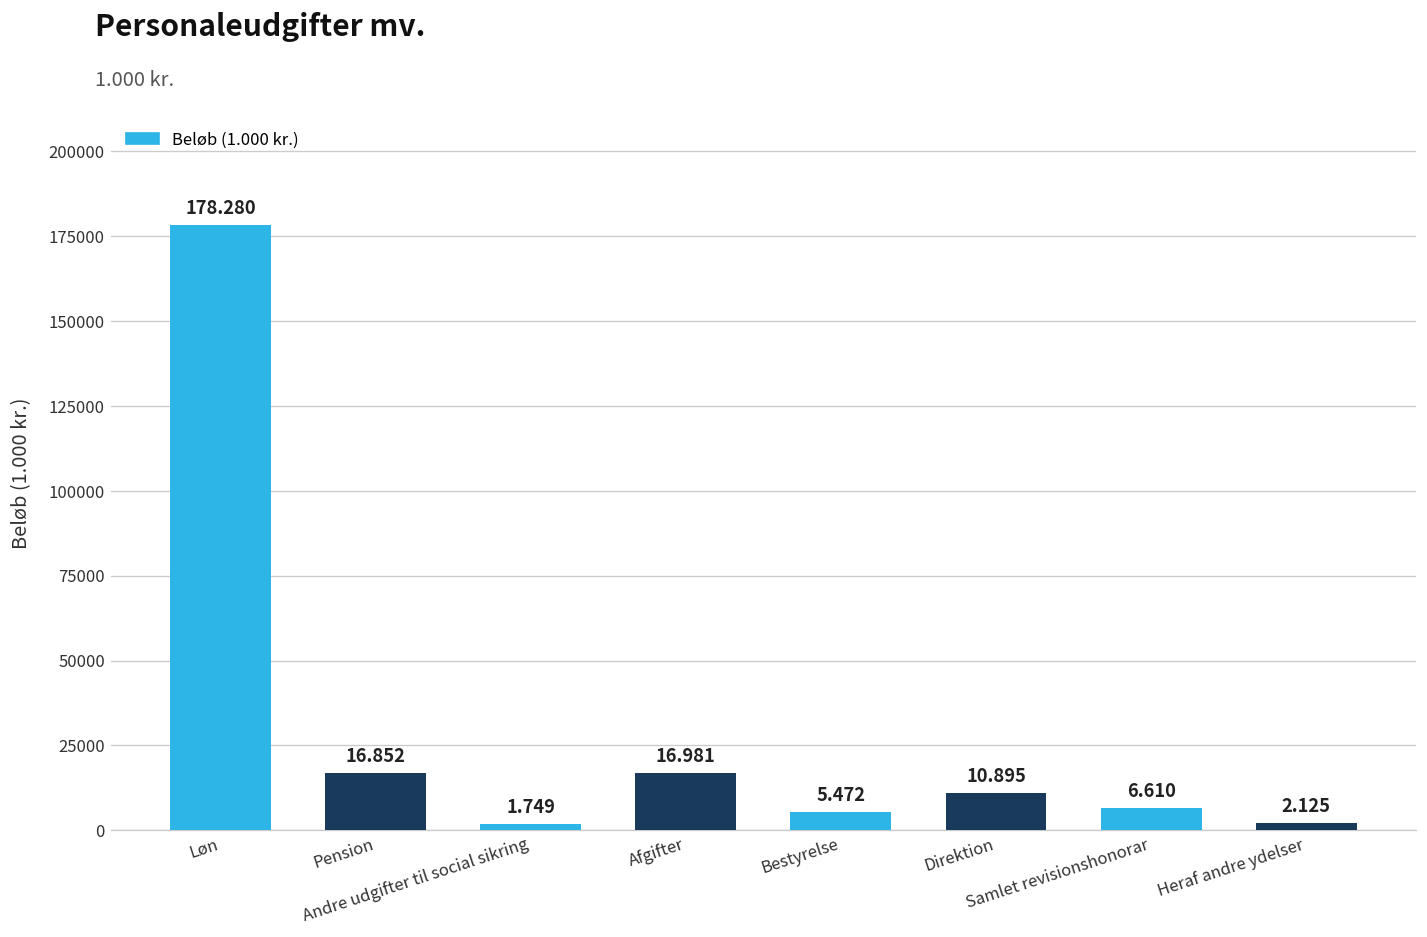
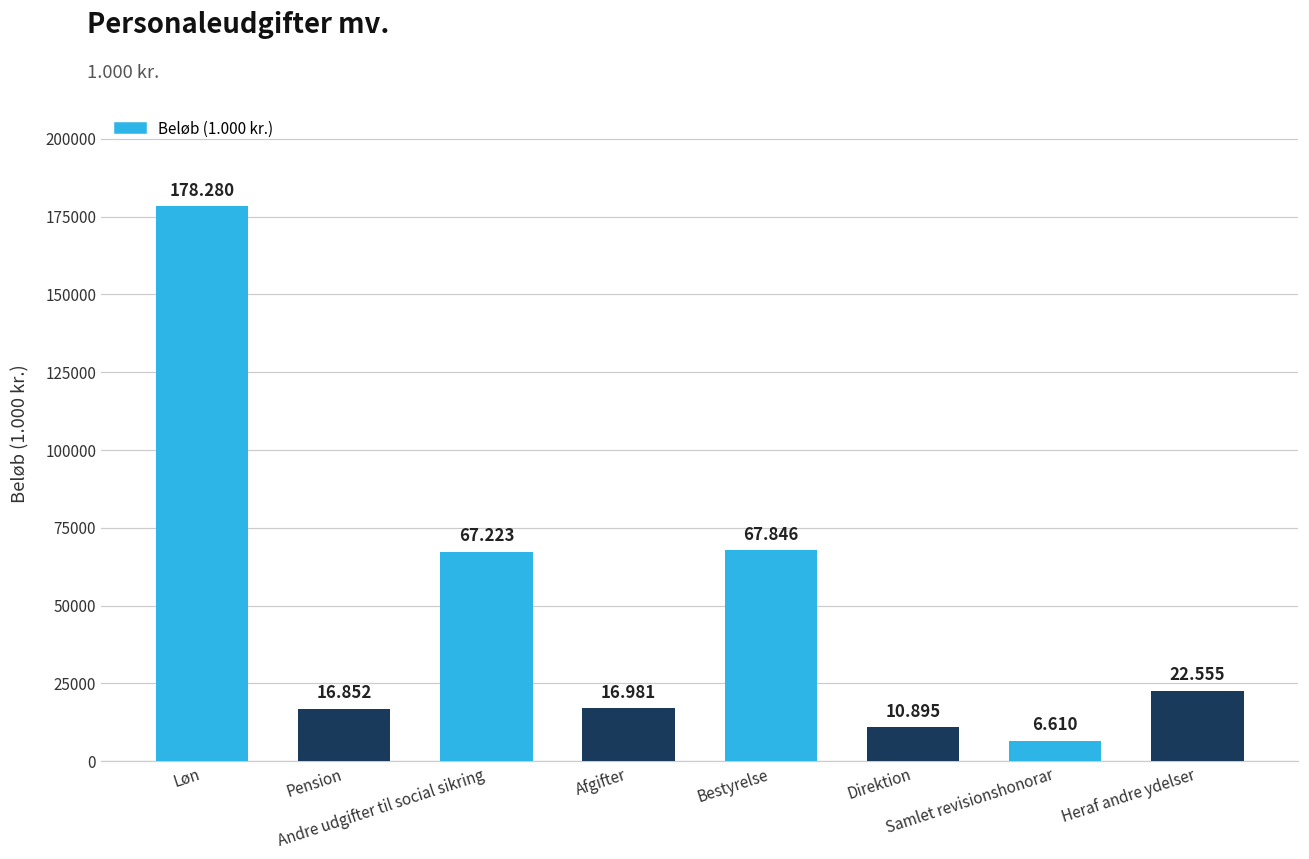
Andre udgifter til social sikring: 1.749 -> 67.223
Bestyrelse: 5.472 -> 67.846
Heraf andre ydelser: 2.125 -> 22.555
